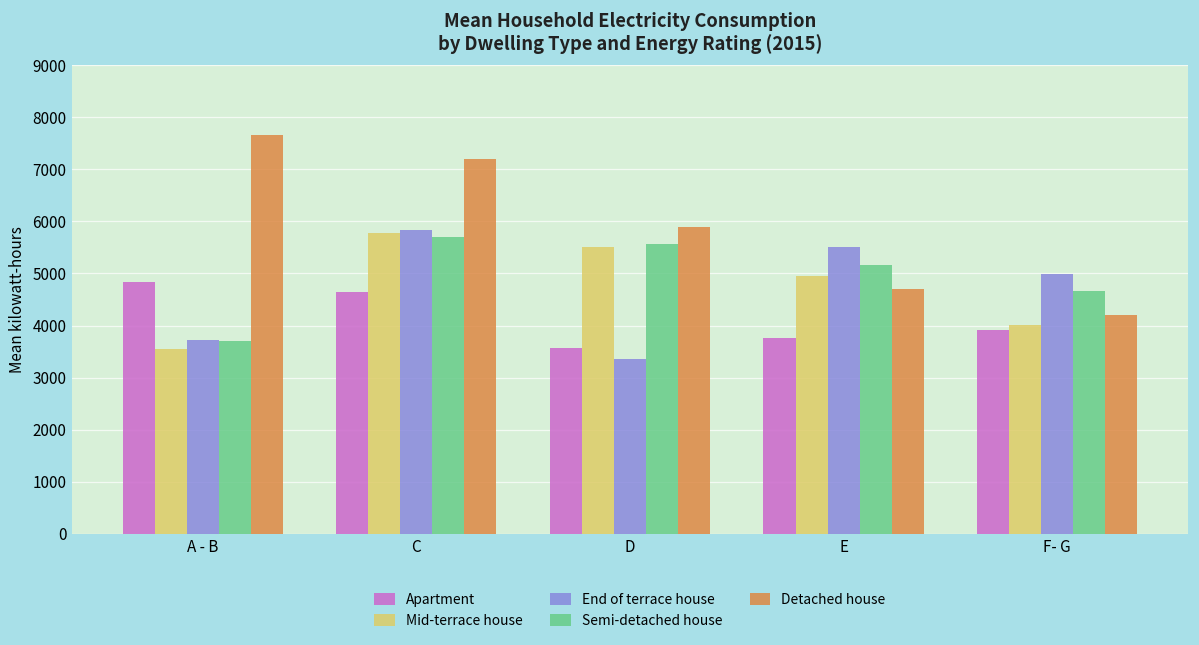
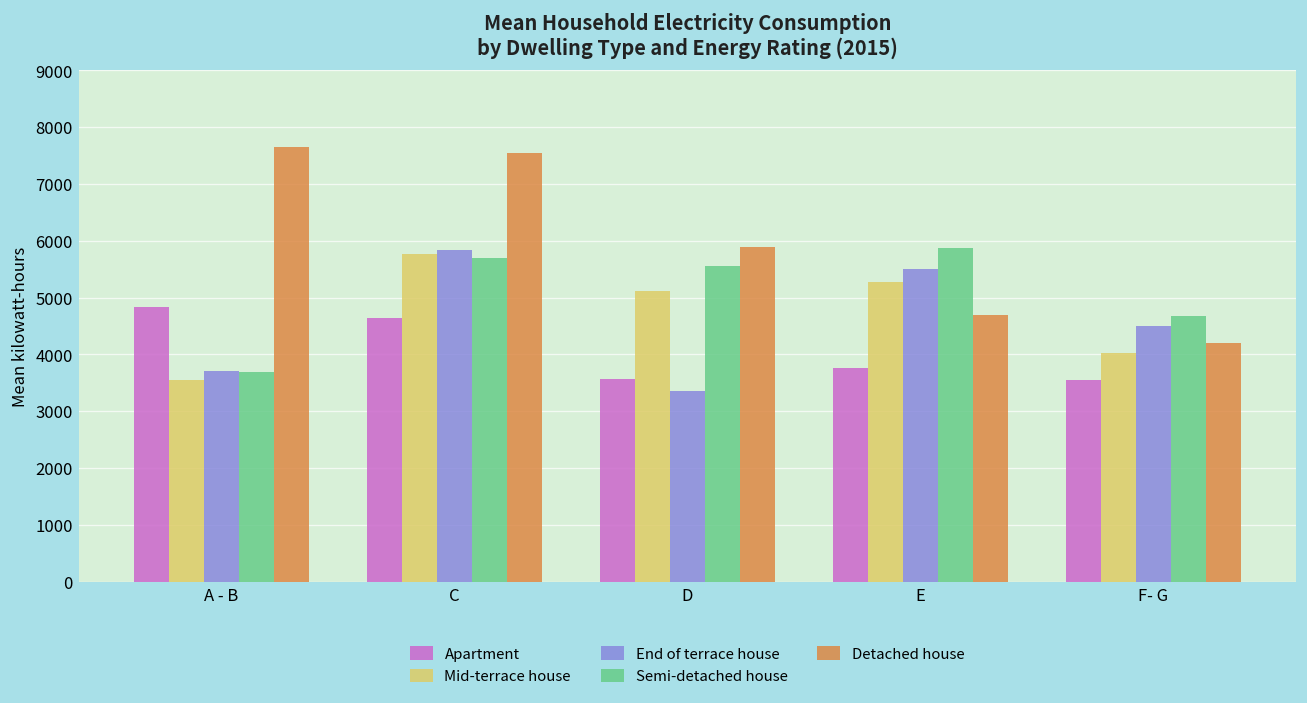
Detached house, C: 7200 -> 7600
Mid-terrace house, D: 5500 -> 5100
Mid-terrace house, E: 4900 -> 5300
Semi-detached house, E: 5200 -> 5900
Apartment, F- G: 3900 -> 3600
End of terrace house, F- G: 5000 -> 4500
